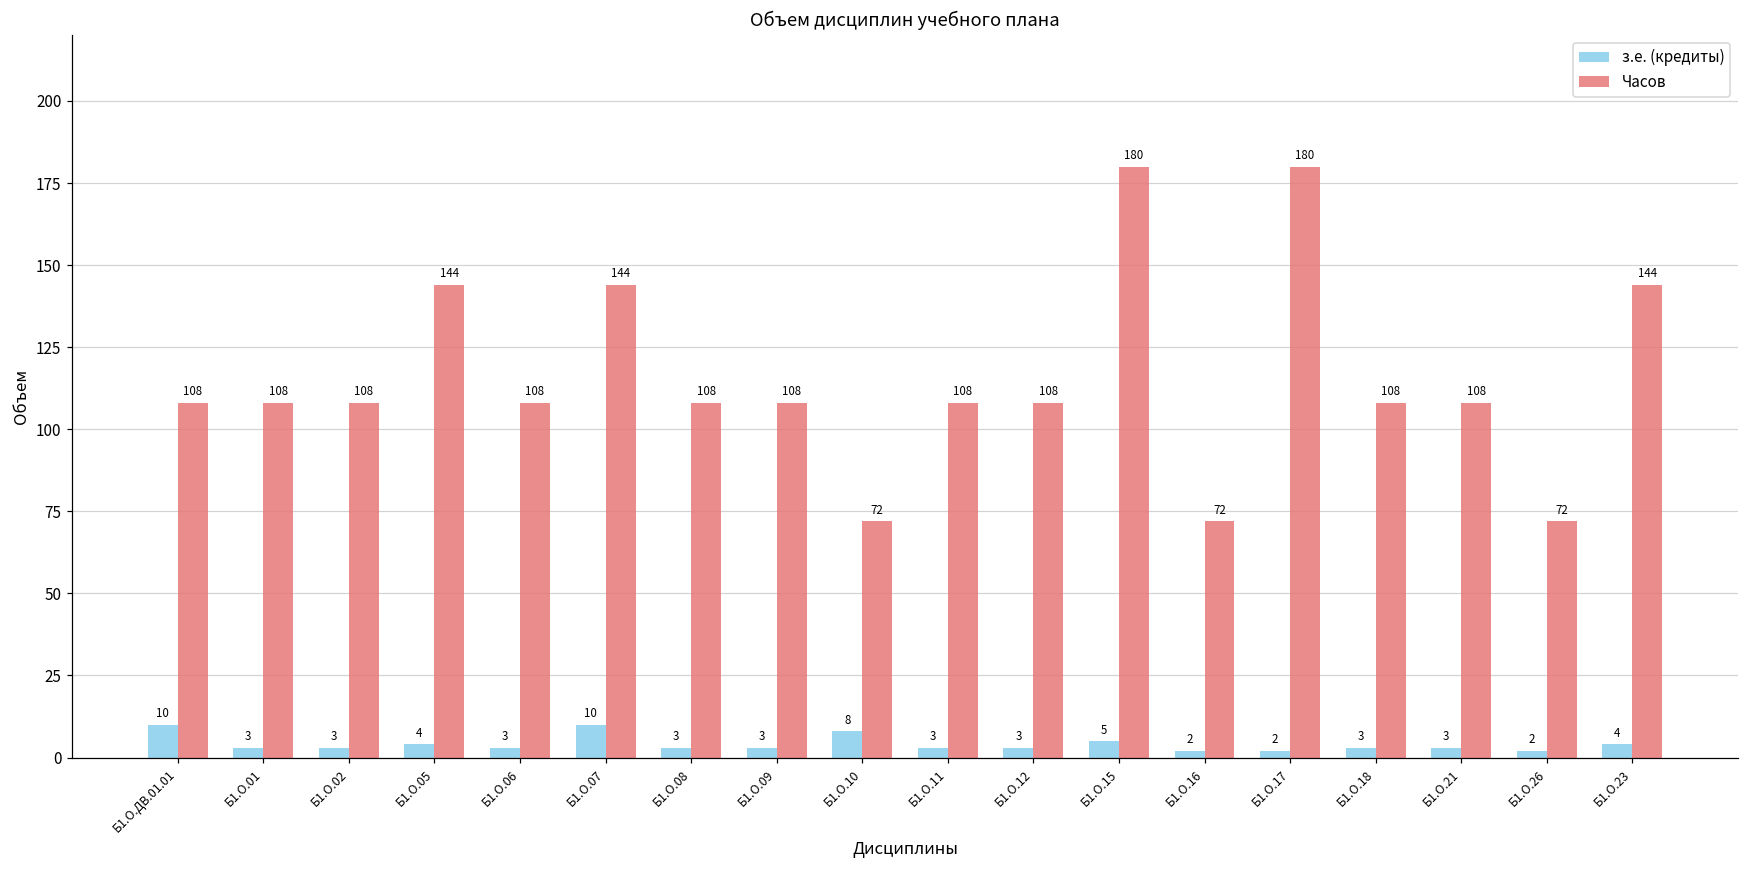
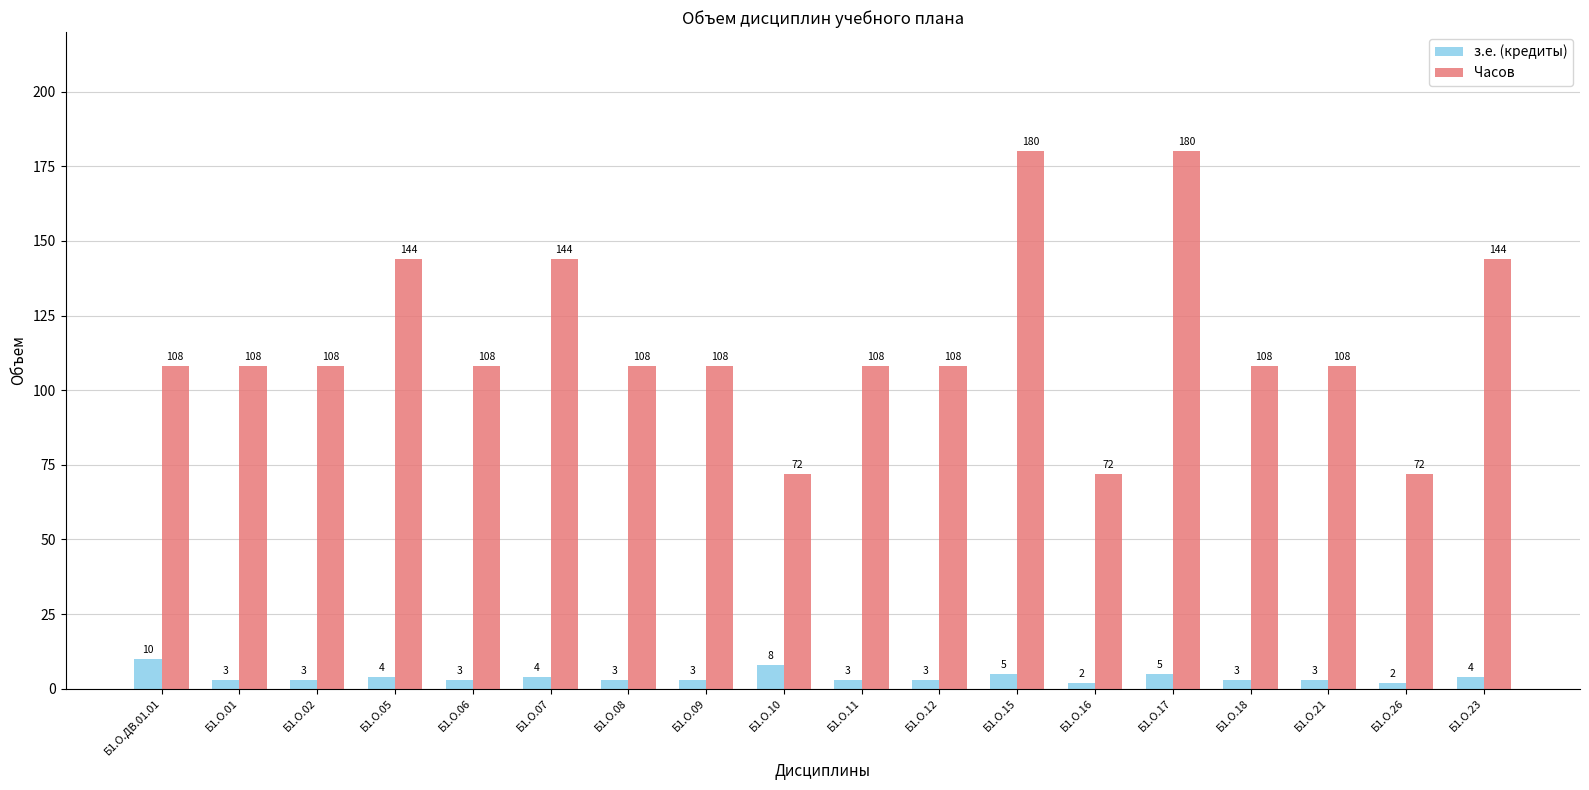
з.е. (кредиты), Б1.О.07: 10 -> 4
з.е. (кредиты), Б1.О.17: 2 -> 5
